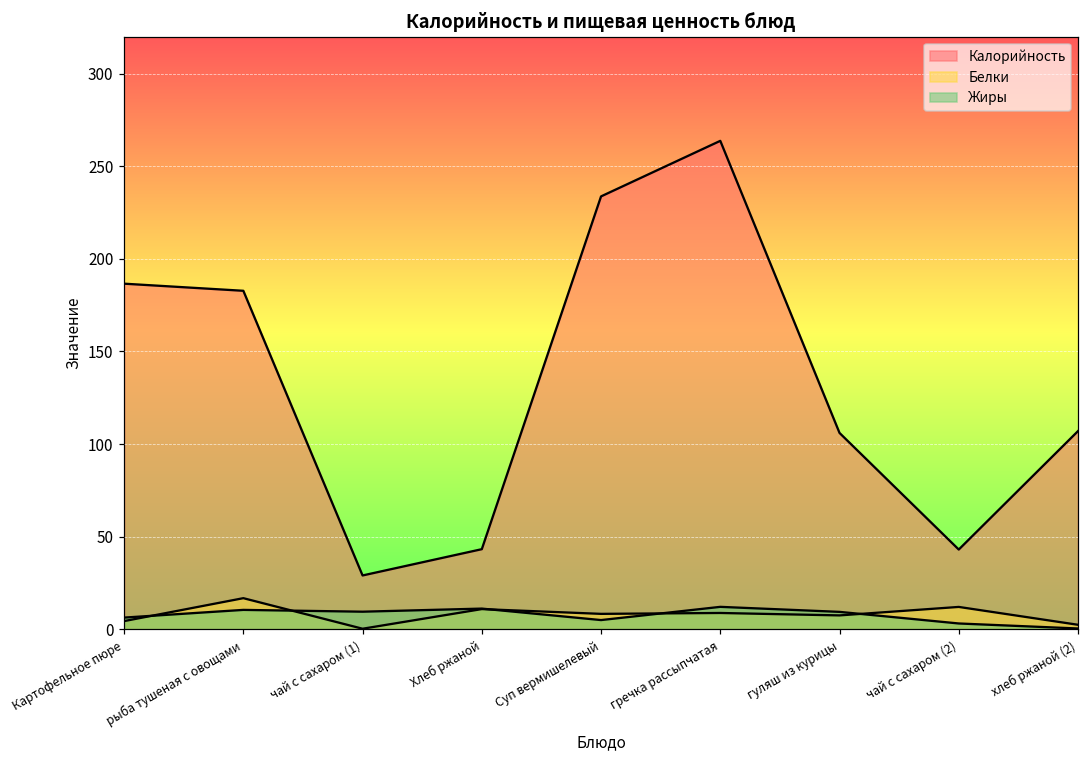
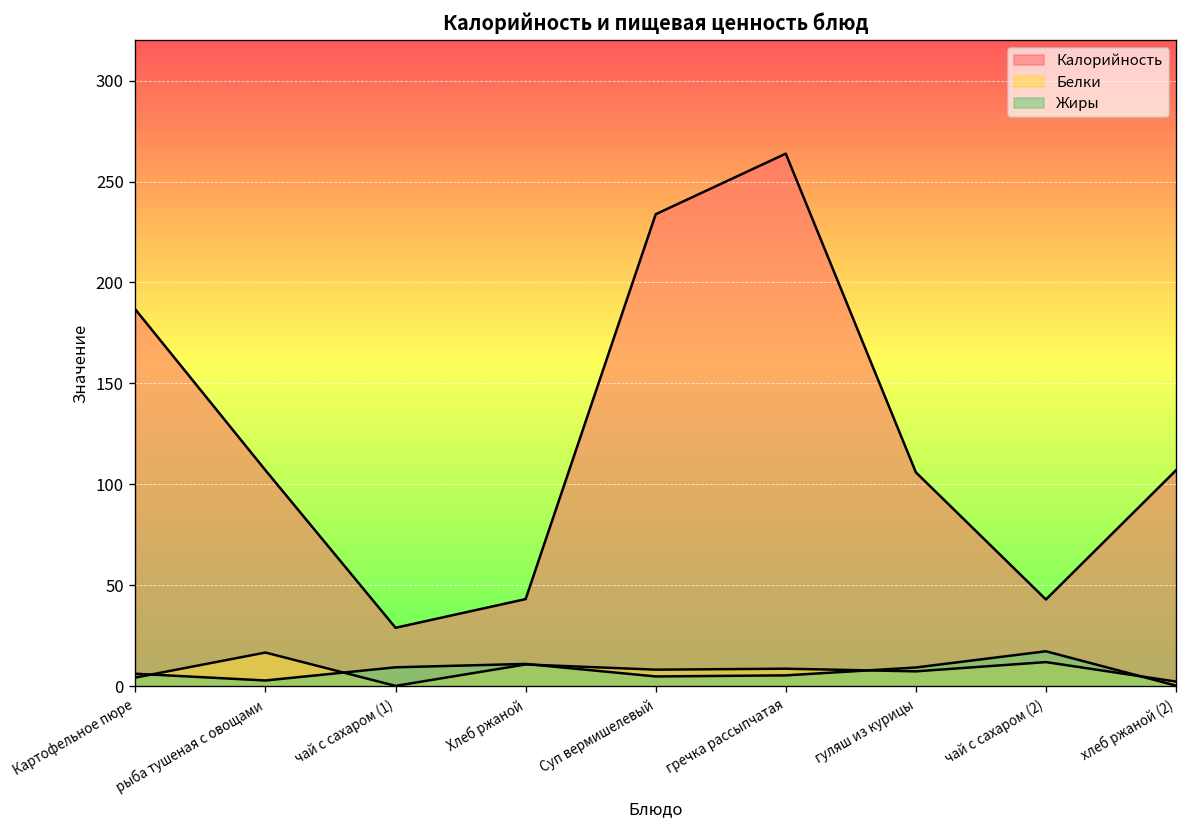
Калорийность, рыба тушеная с овощами: 183 -> 107
Жиры, рыба тушеная с овощами: 10 -> 3
Жиры, гречка рассыпчатая: 12 -> 5
Жиры, чай с сахаром (2): 3 -> 17
